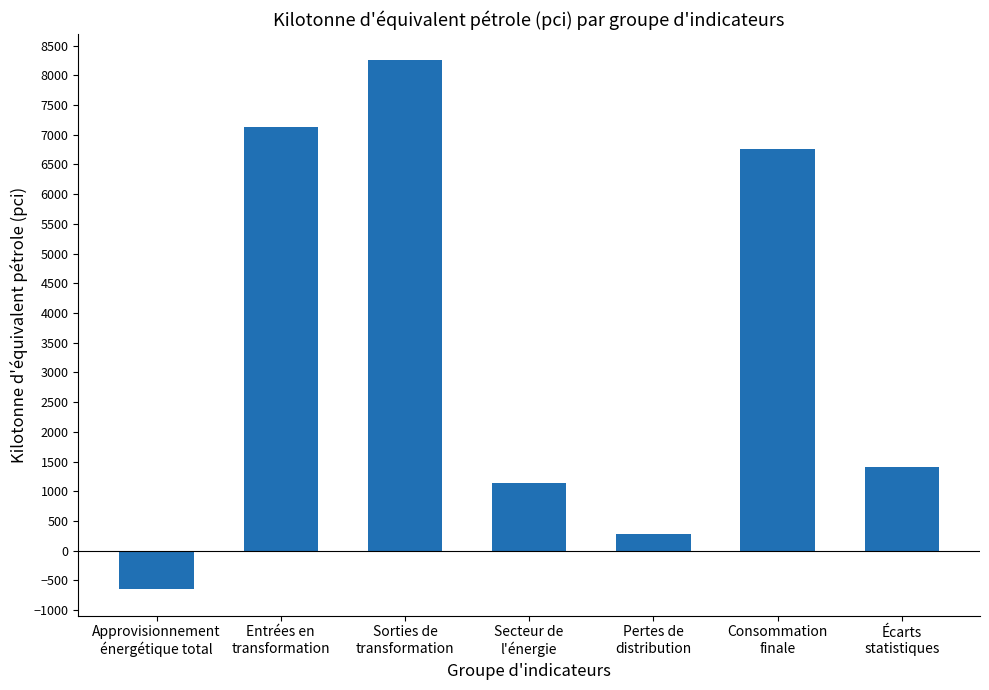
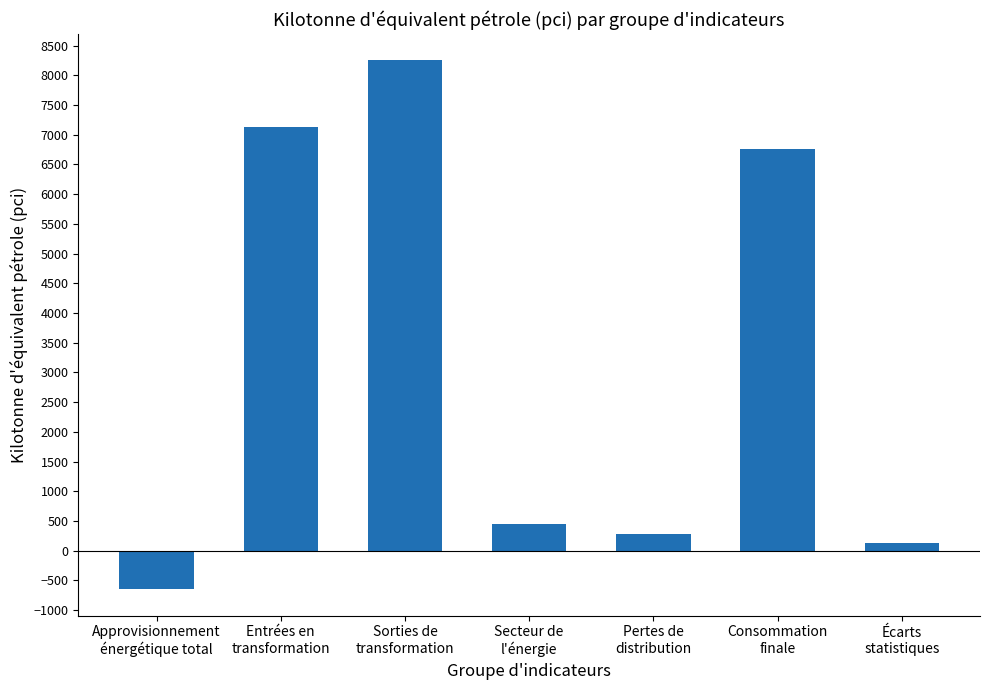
Secteur de l'énergie: 1100 -> 400
Écarts statistiques: 1400 -> 100
